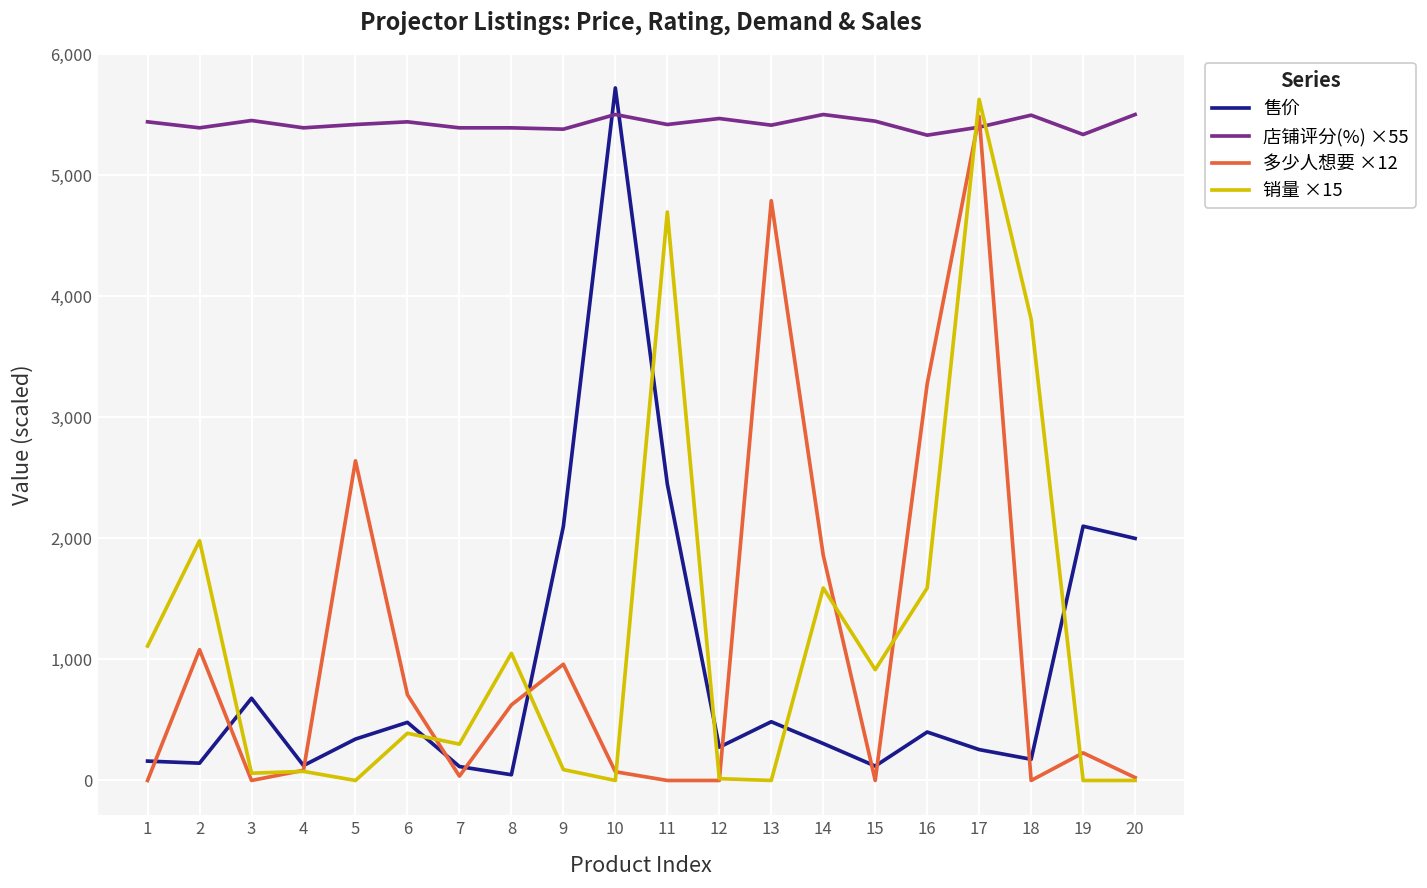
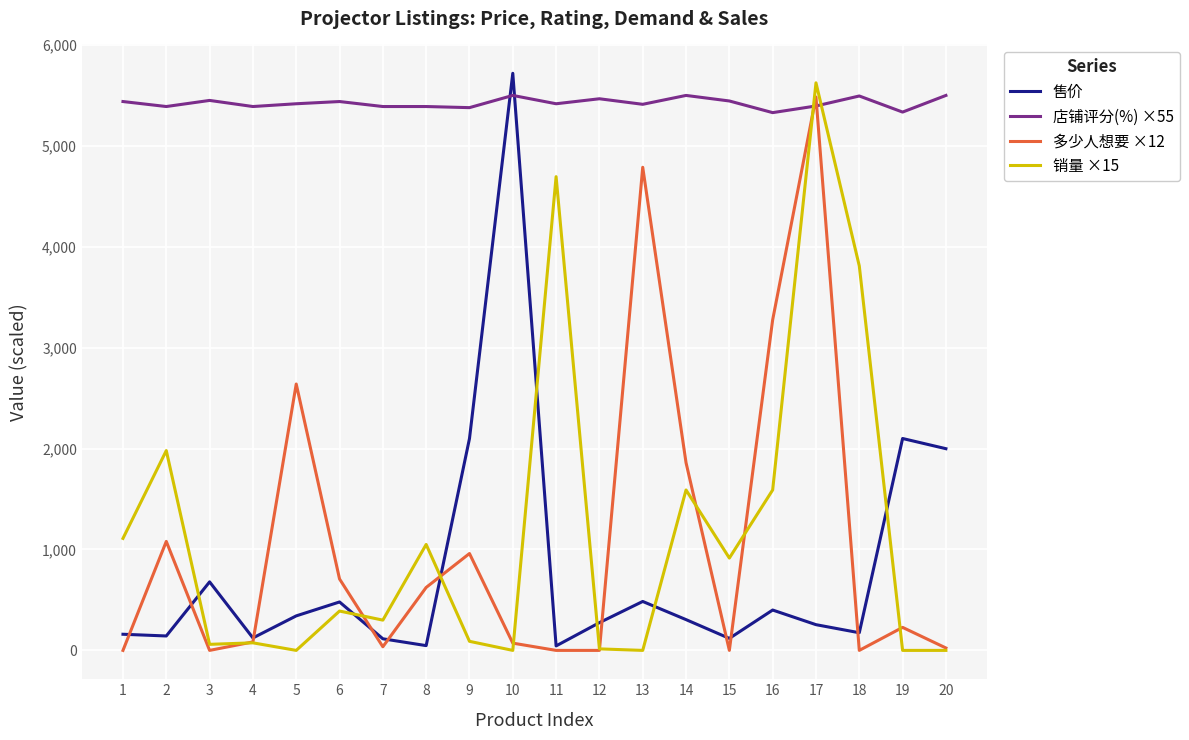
售价, 11: 2,450 -> 40
